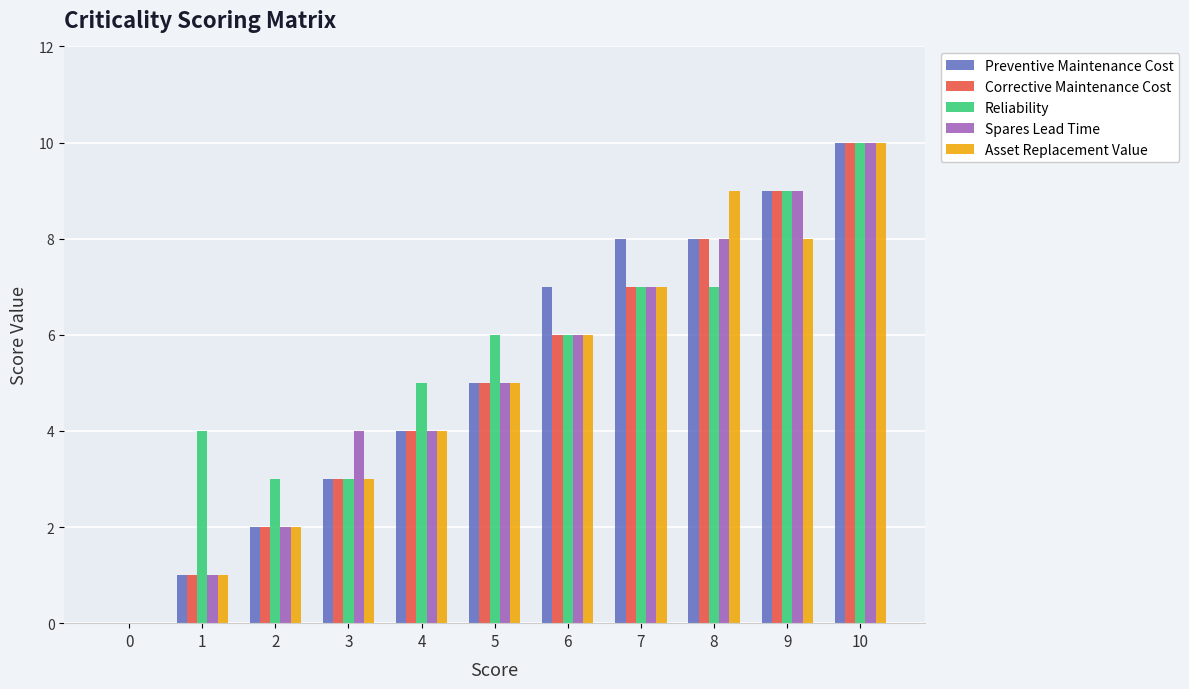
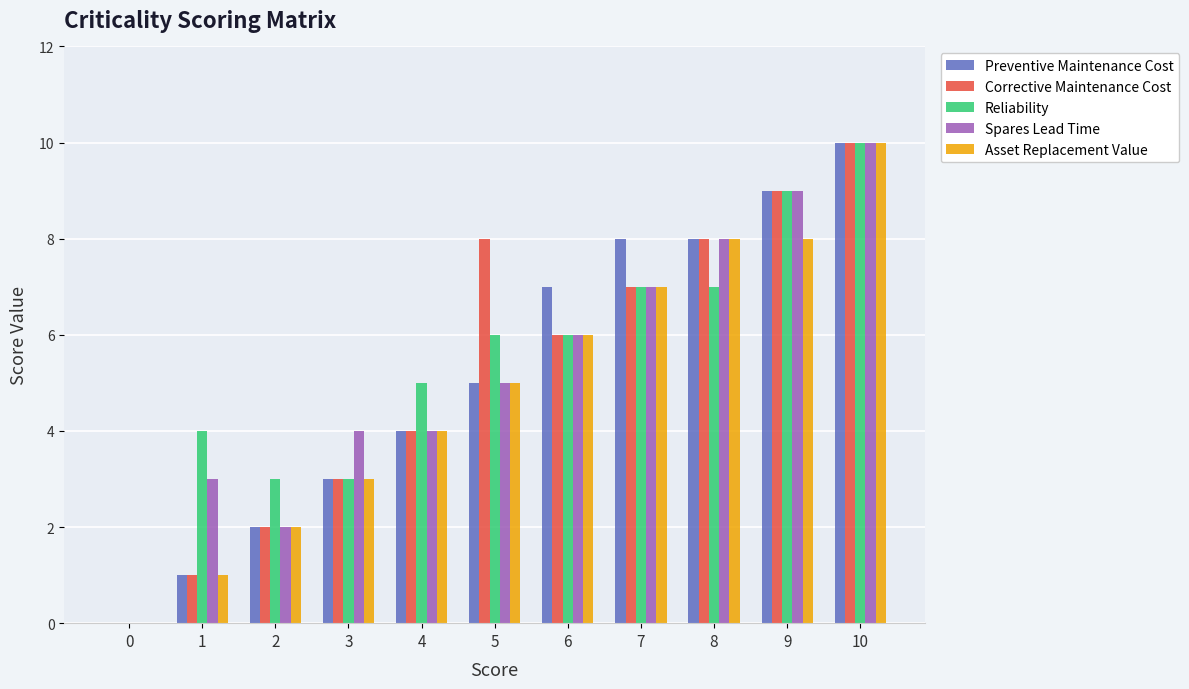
Spares Lead Time, 1: 1 -> 3
Corrective Maintenance Cost, 5: 5 -> 8
Asset Replacement Value, 8: 9 -> 8
